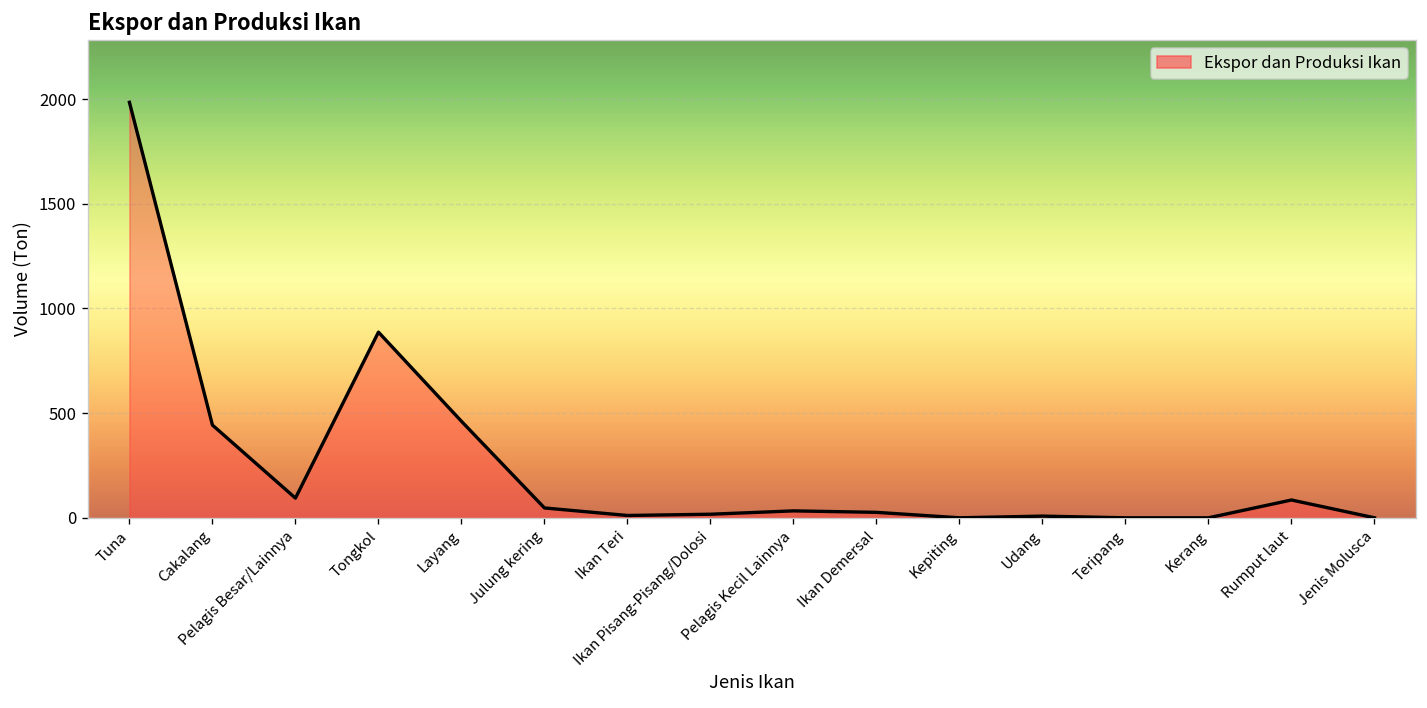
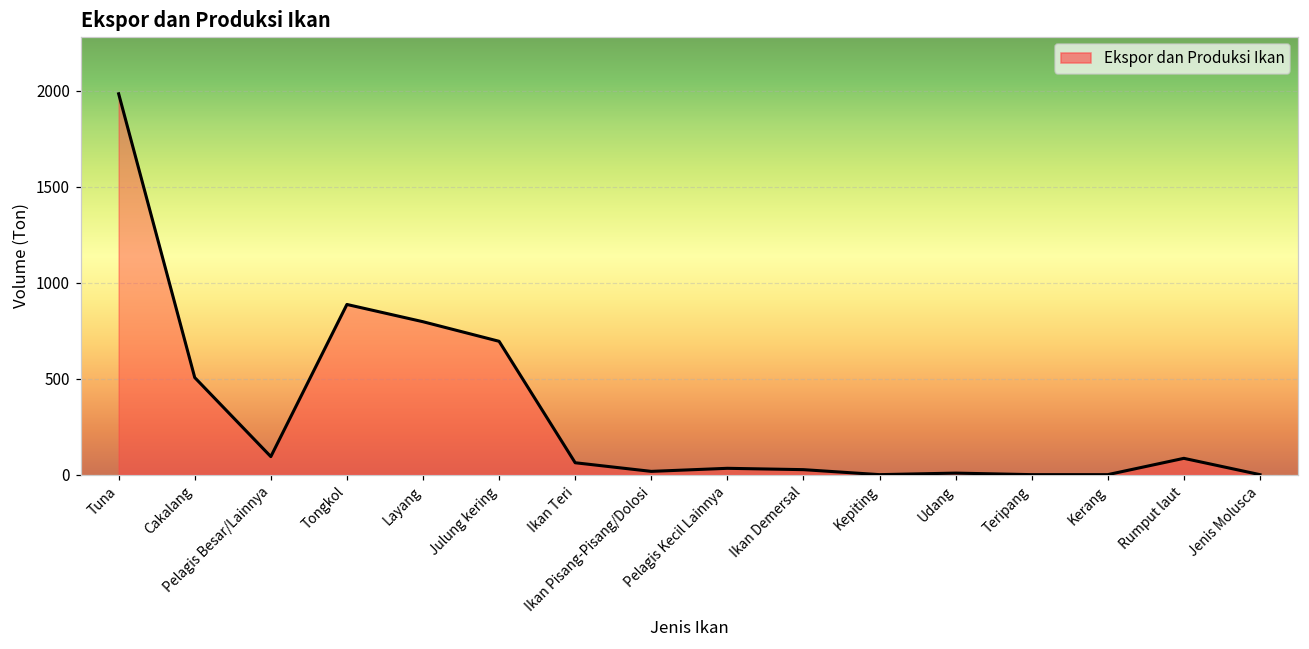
Cakalang: 440 -> 510
Layang: 460 -> 800
Julung kering: 50 -> 700
Ikan Teri: 10 -> 60
